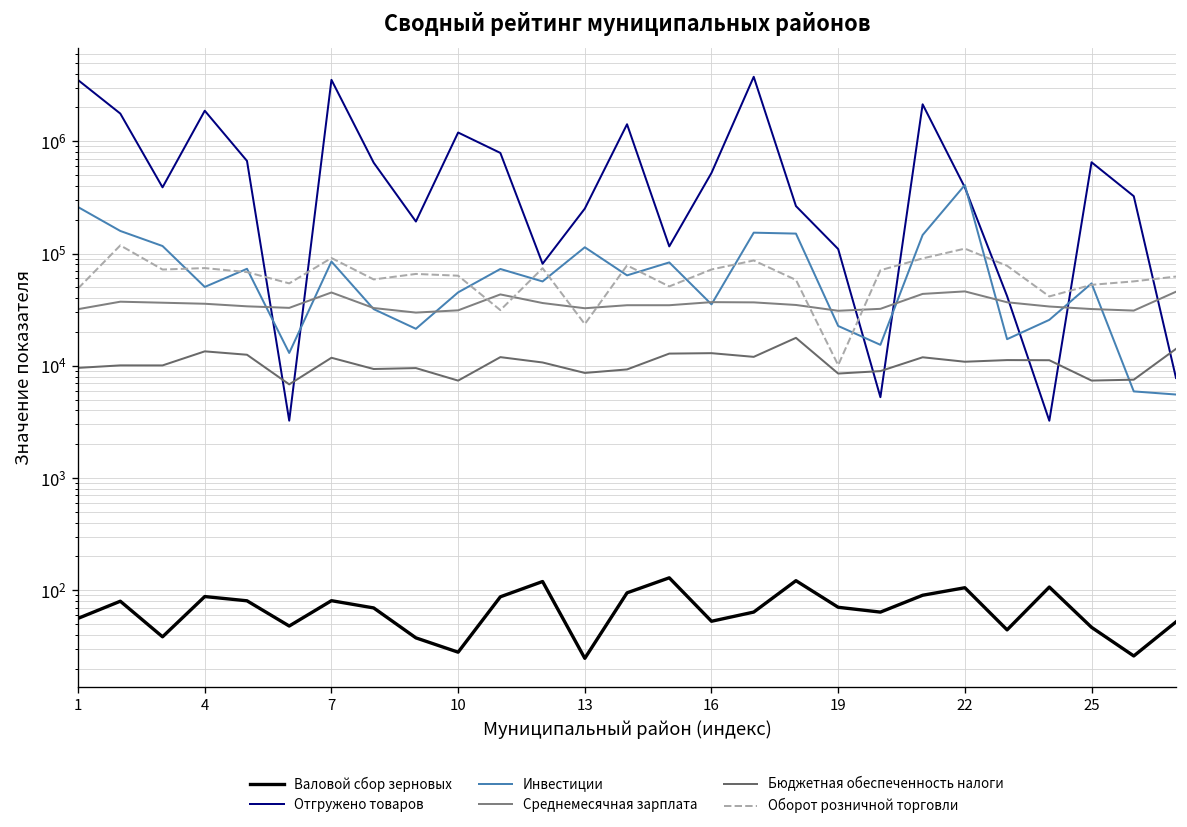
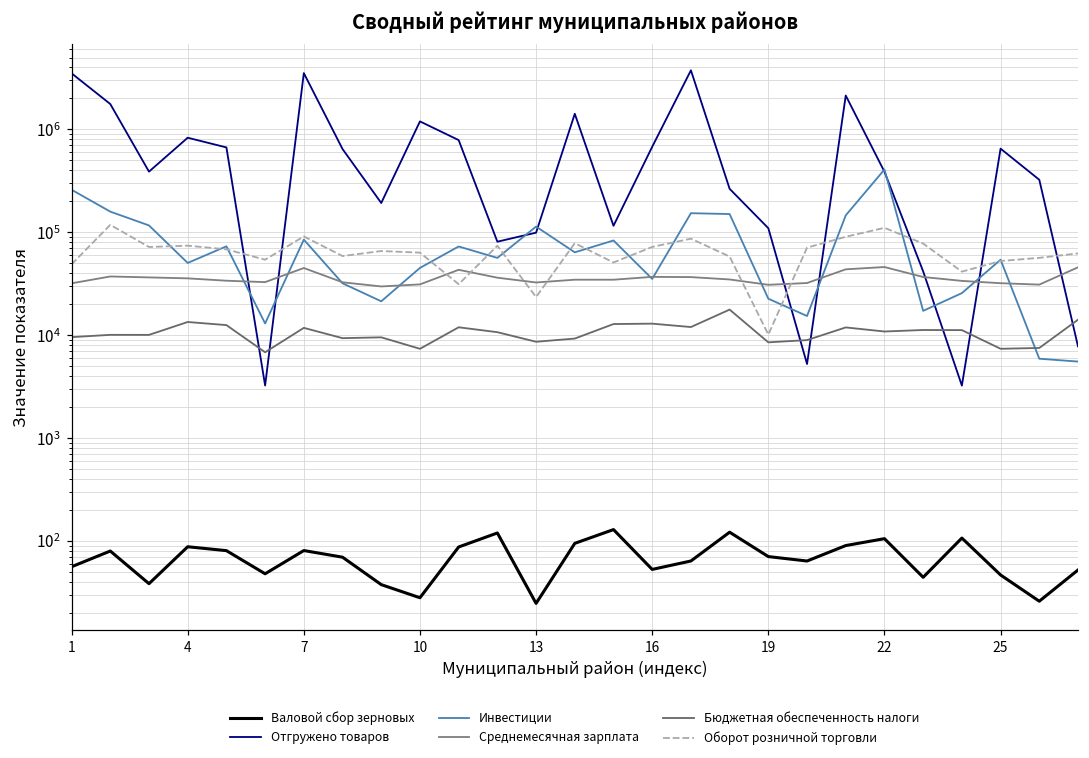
Отгружено товаров, 4: 1900000 -> 800000
Отгружено товаров, 13: 250000 -> 100000
Отгружено товаров, 16: 500000 -> 700000
